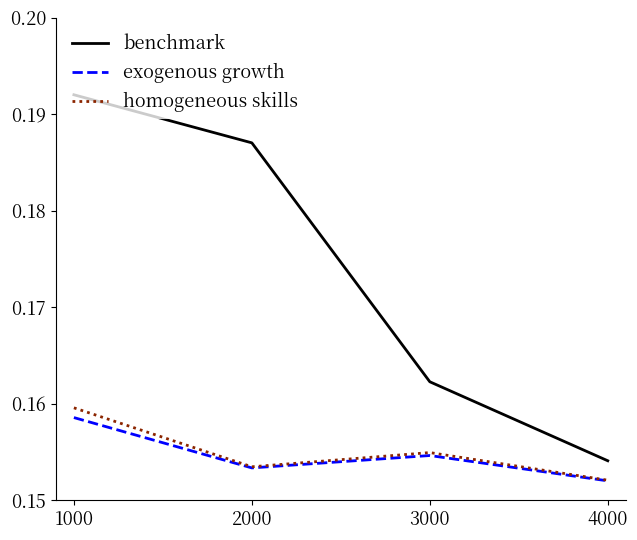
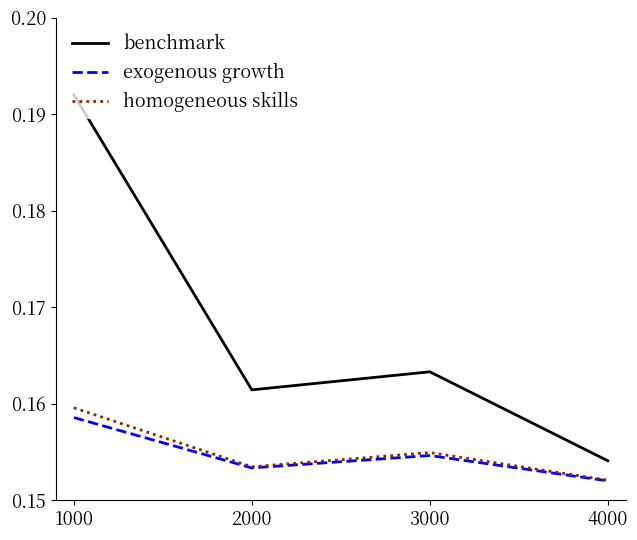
benchmark, 2000: 0.187 -> 0.161
benchmark, 3000: 0.162 -> 0.163
